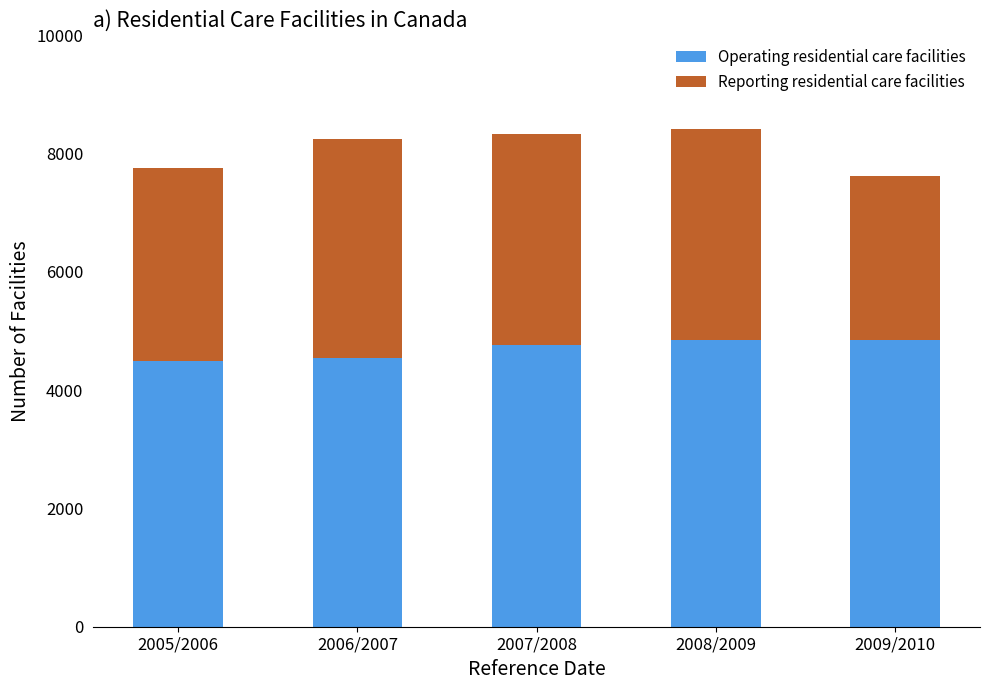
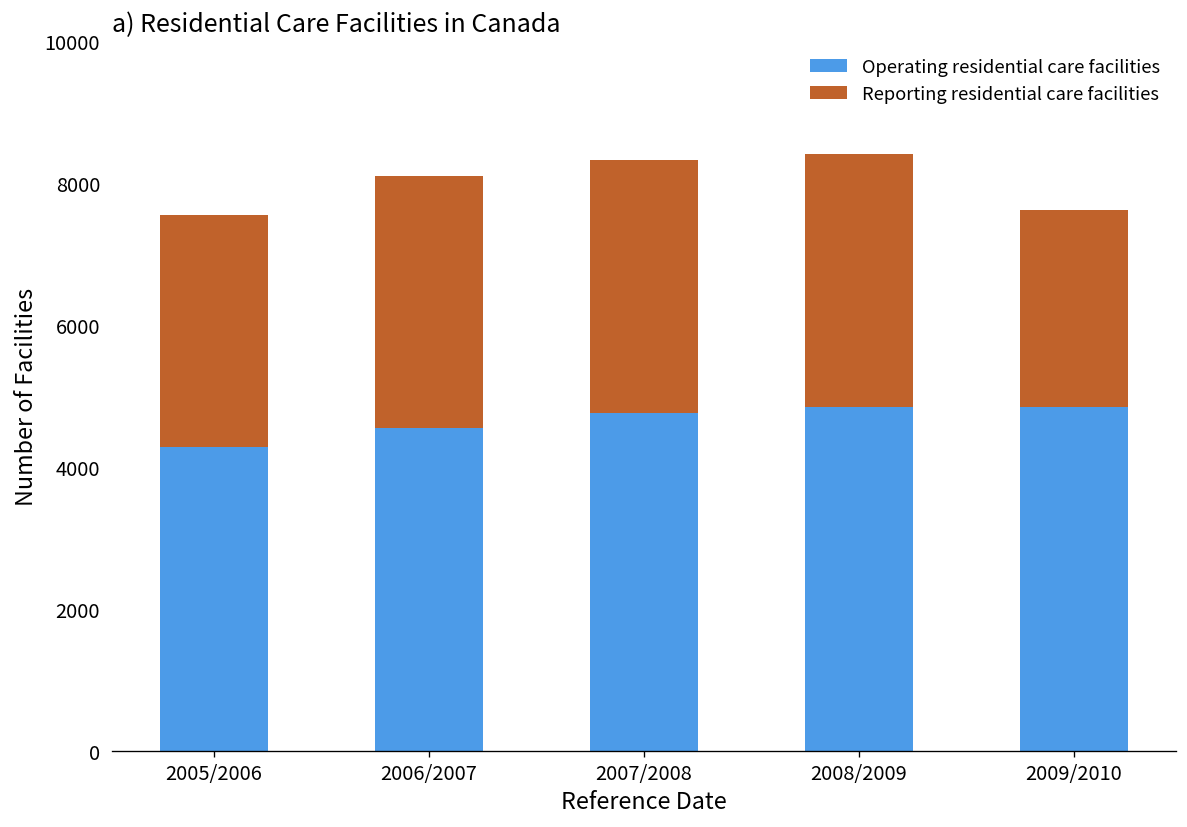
Operating residential care facilities, 2005/2006: 4500 -> 4300
Reporting residential care facilities, 2006/2007: 3700 -> 3600
